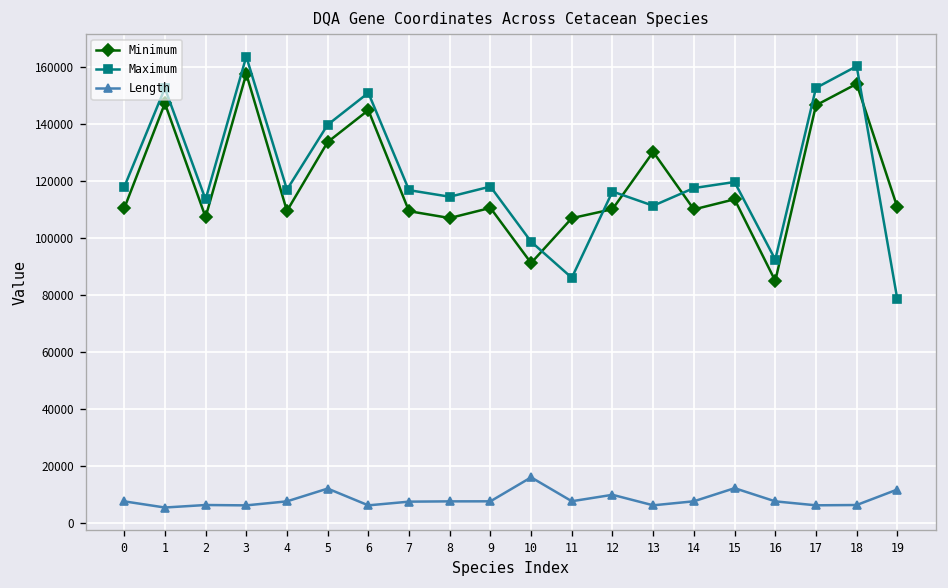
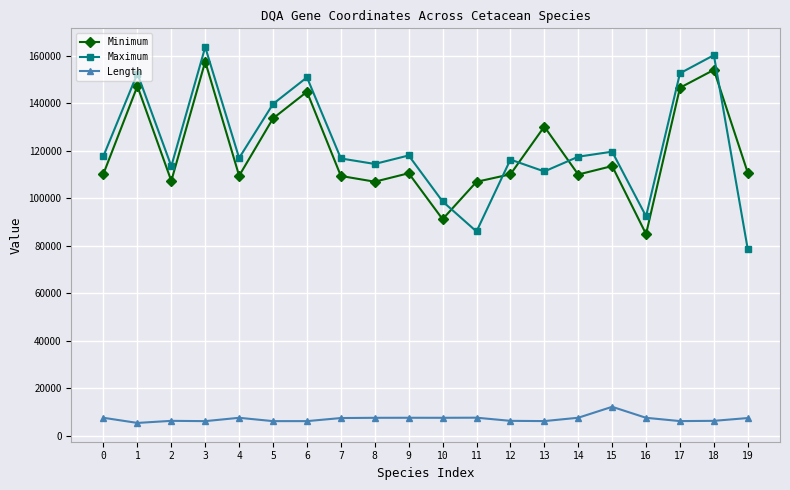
Length, 5: 12000 -> 6000
Length, 10: 16000 -> 7000
Length, 12: 10000 -> 6000
Length, 19: 12000 -> 7000
